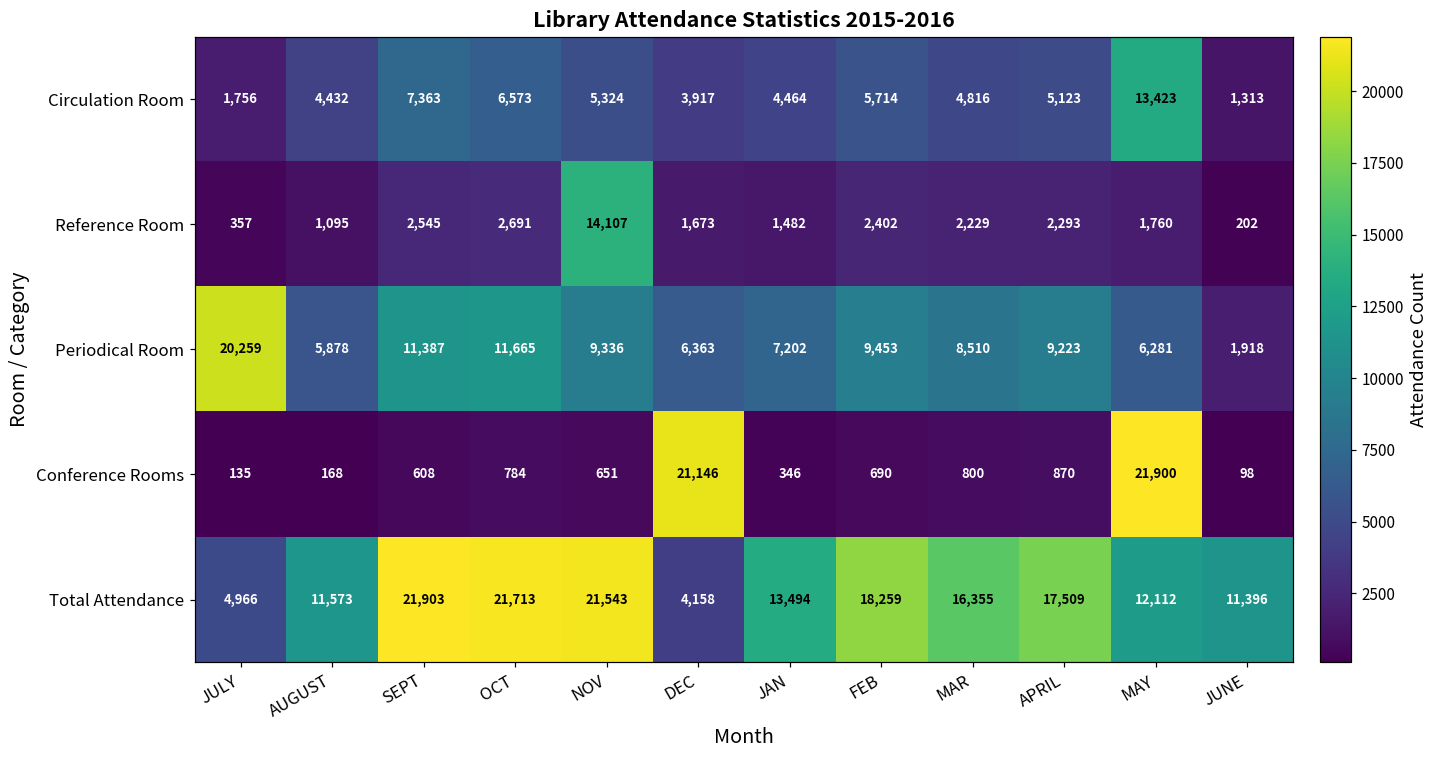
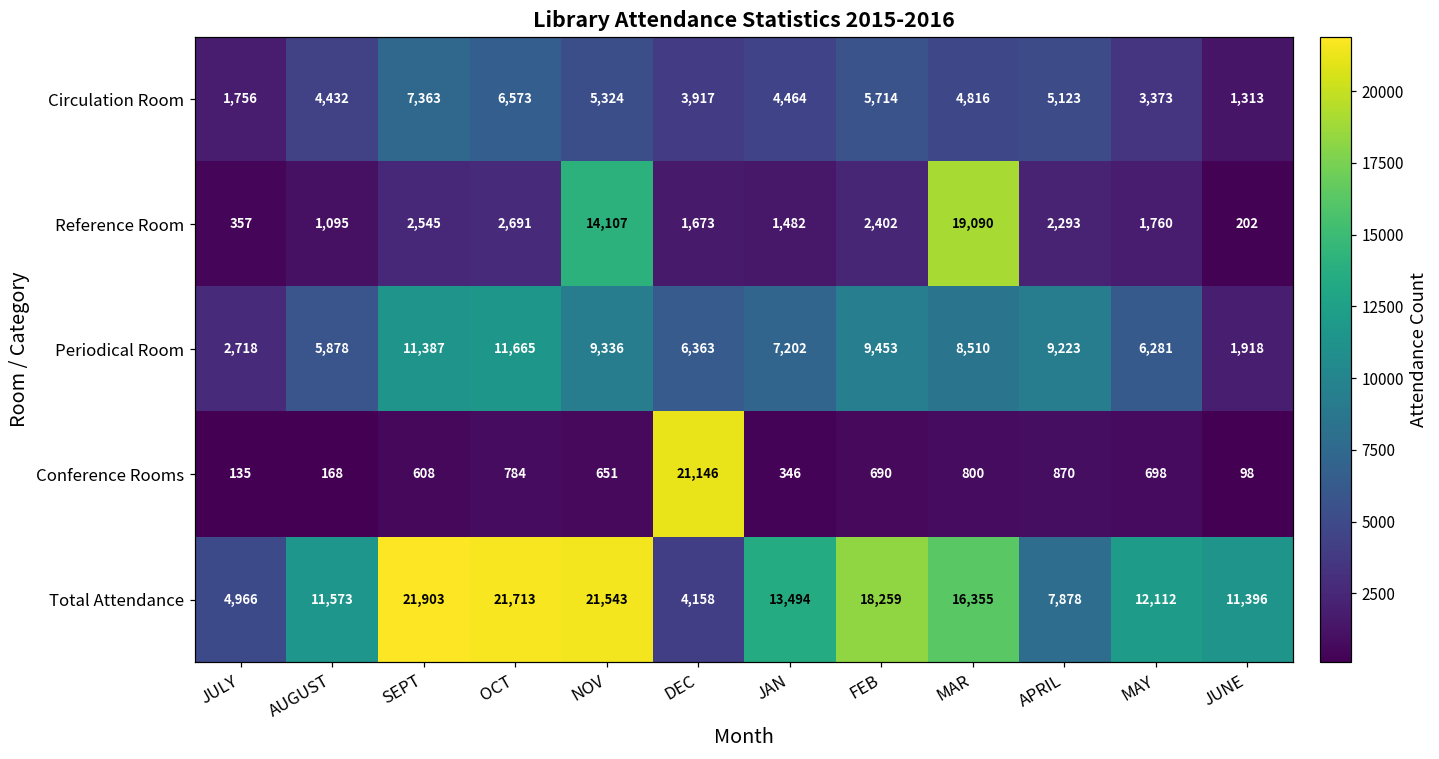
Circulation Room, MAY: 13,423 -> 3,373
Reference Room, MAR: 2,229 -> 19,090
Periodical Room, JULY: 20,259 -> 2,718
Conference Rooms, MAY: 21,900 -> 698
Total Attendance, APRIL: 17,509 -> 7,878
